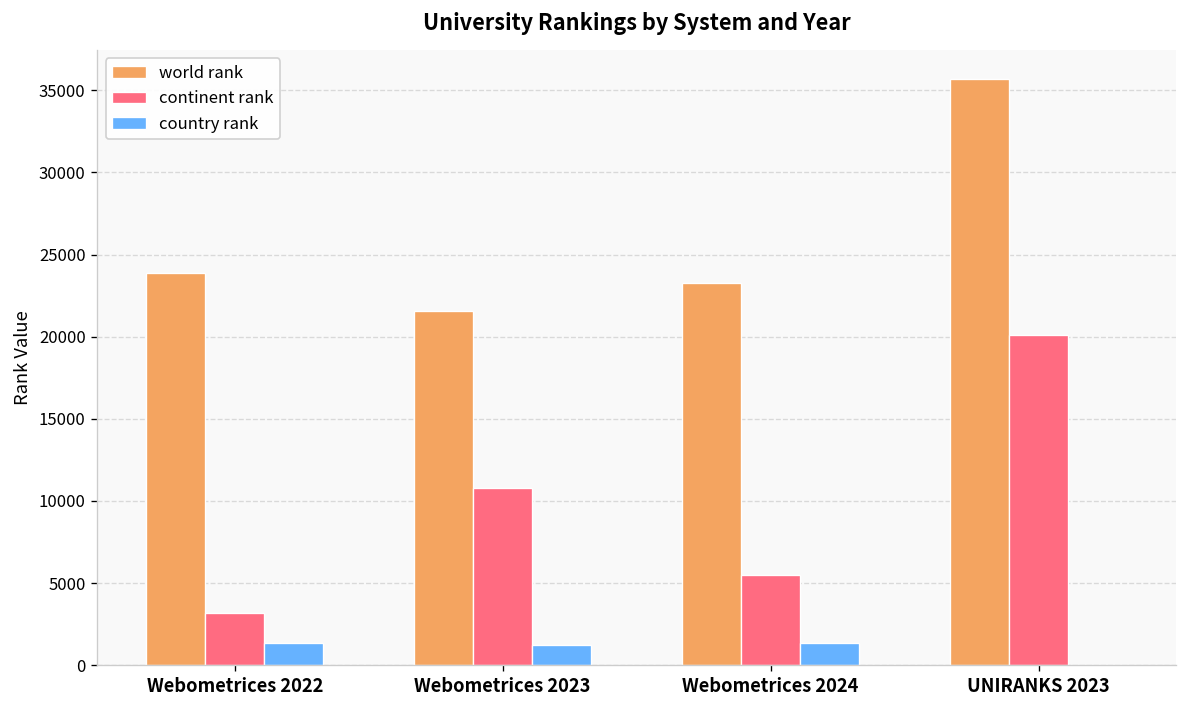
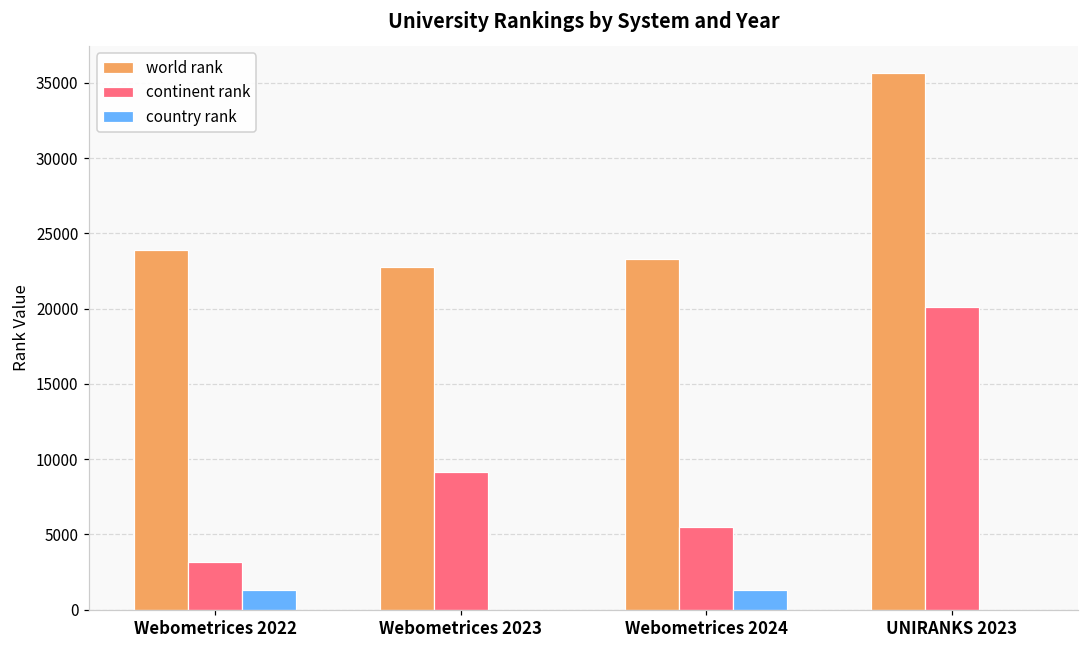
world rank, Webometrices 2023: 21500 -> 22800
continent rank, Webometrices 2023: 10800 -> 9100
country rank, Webometrices 2023: 1200 -> 0
